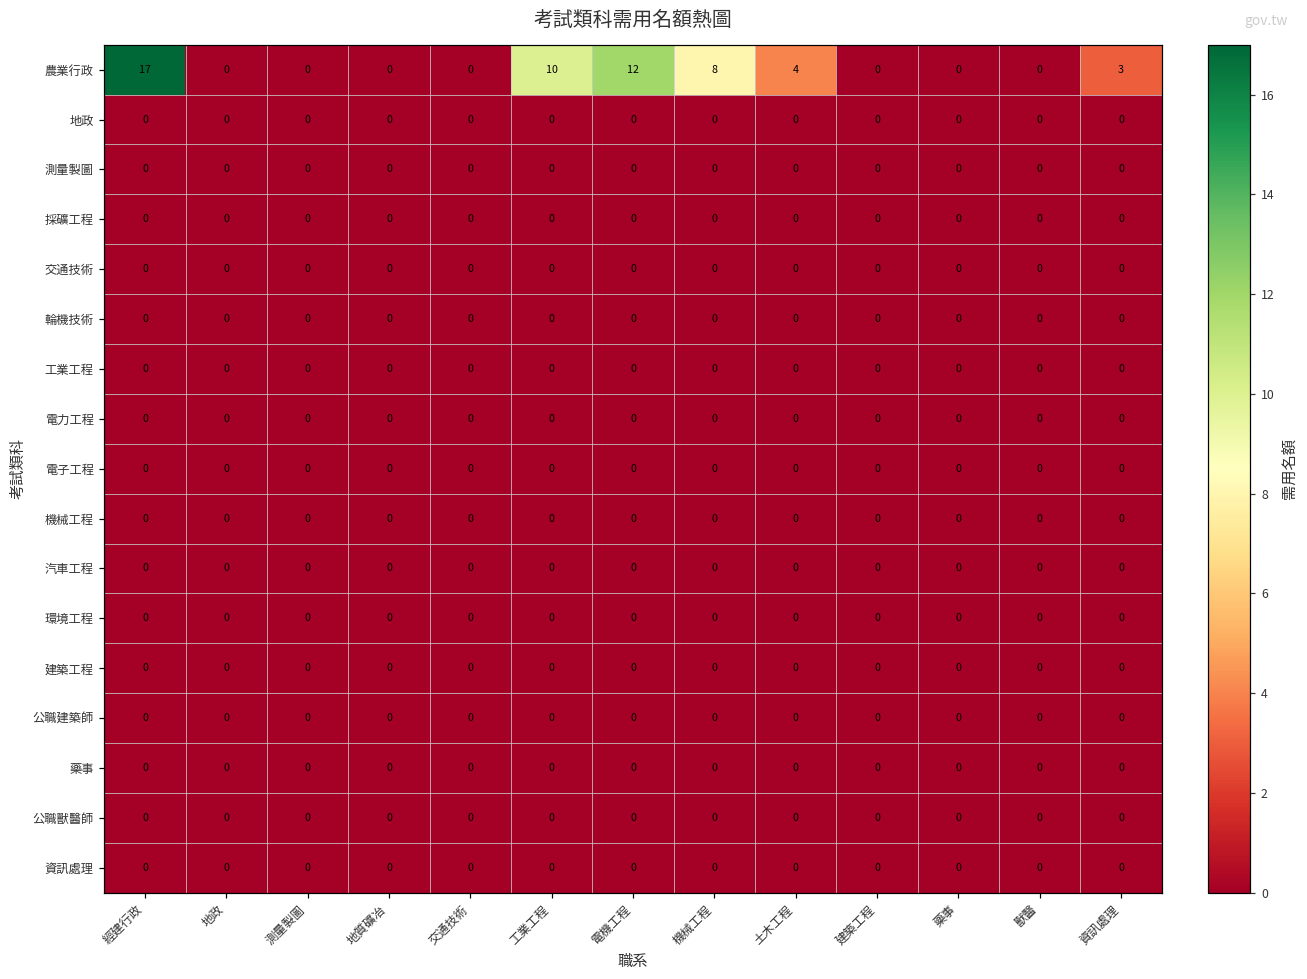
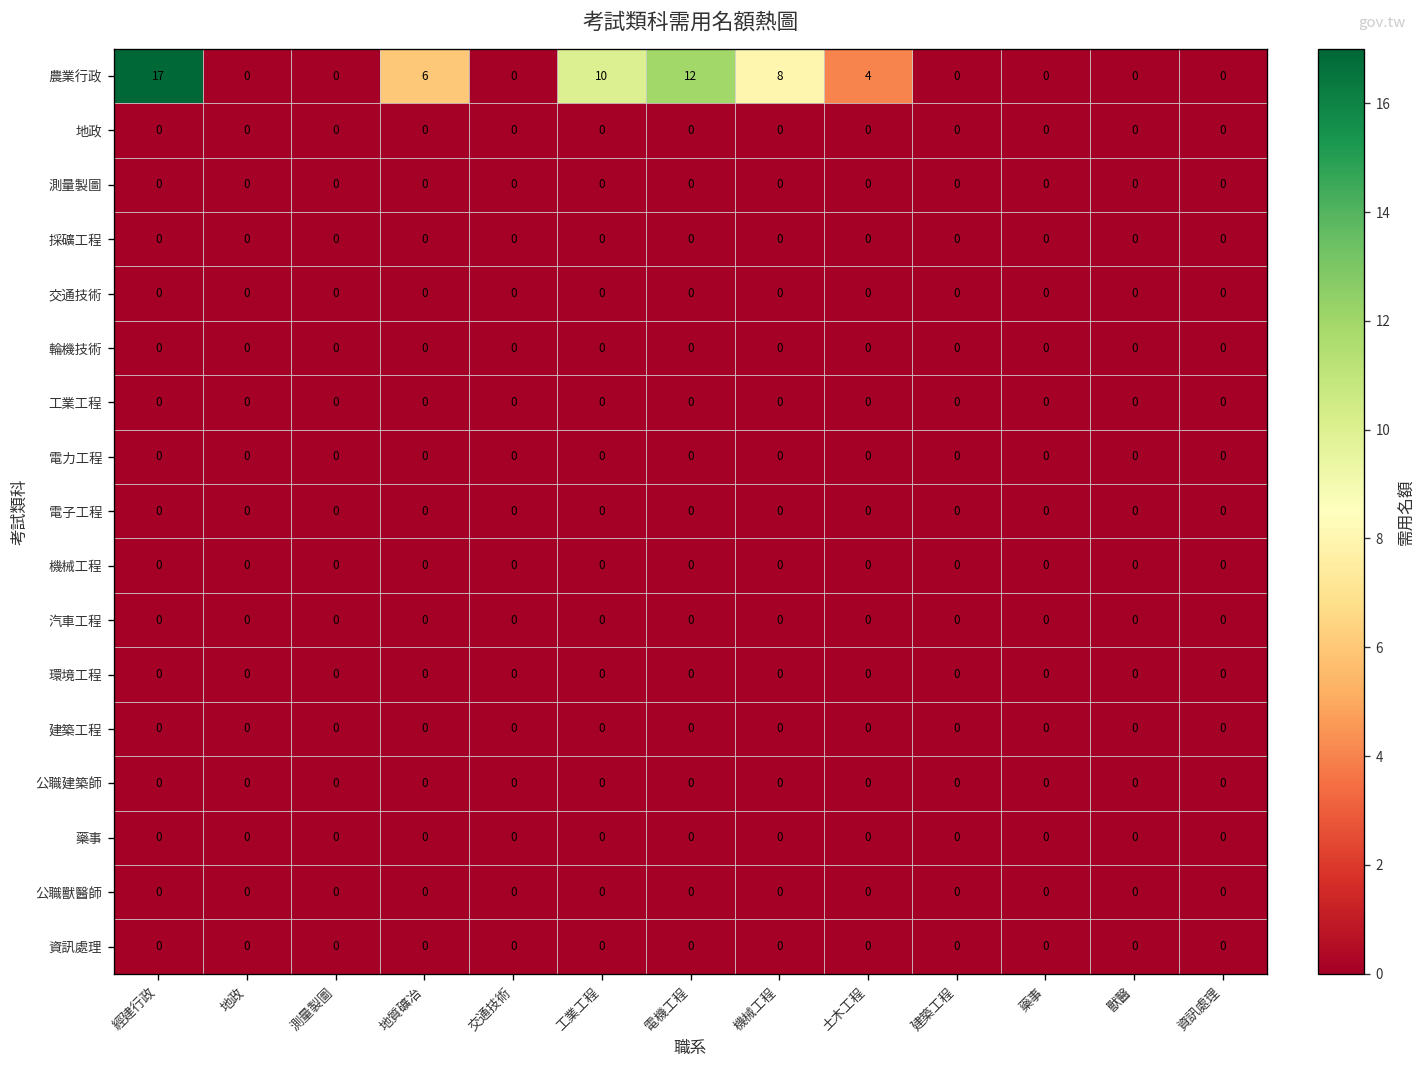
農業行政, 地質礦冶: 0 -> 6
農業行政, 資訊處理: 3 -> 0
